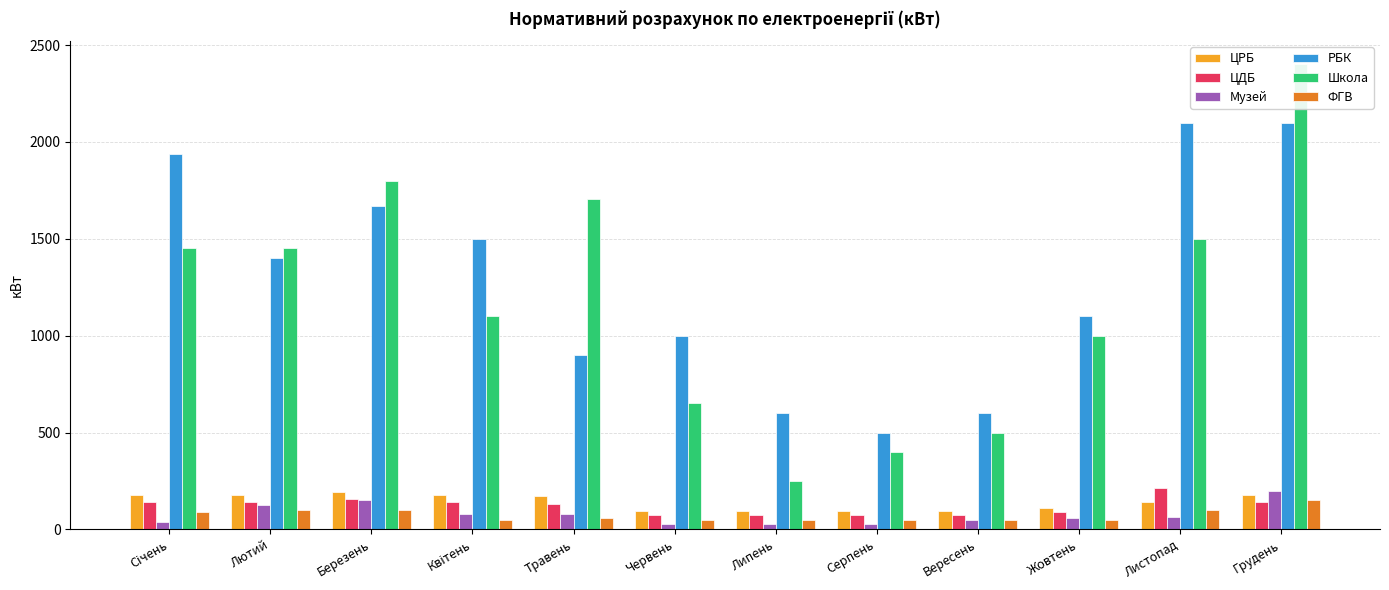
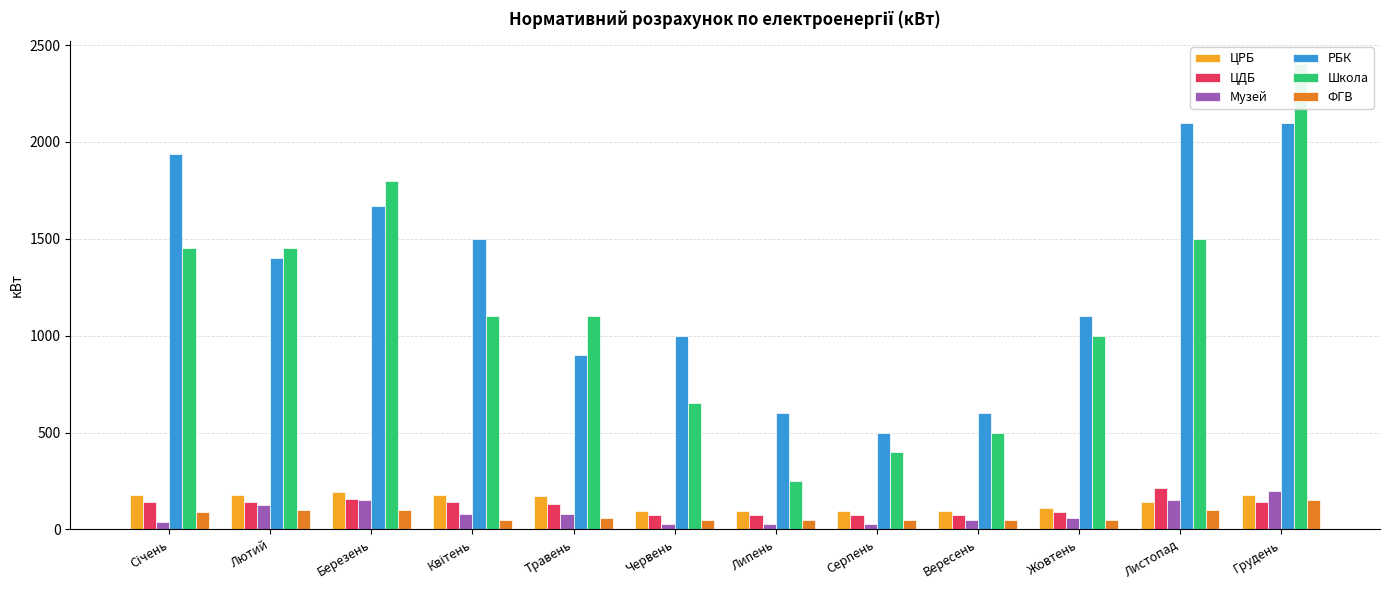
Школа, Травень: 1700 -> 1100
Музей, Листопад: 60 -> 150
